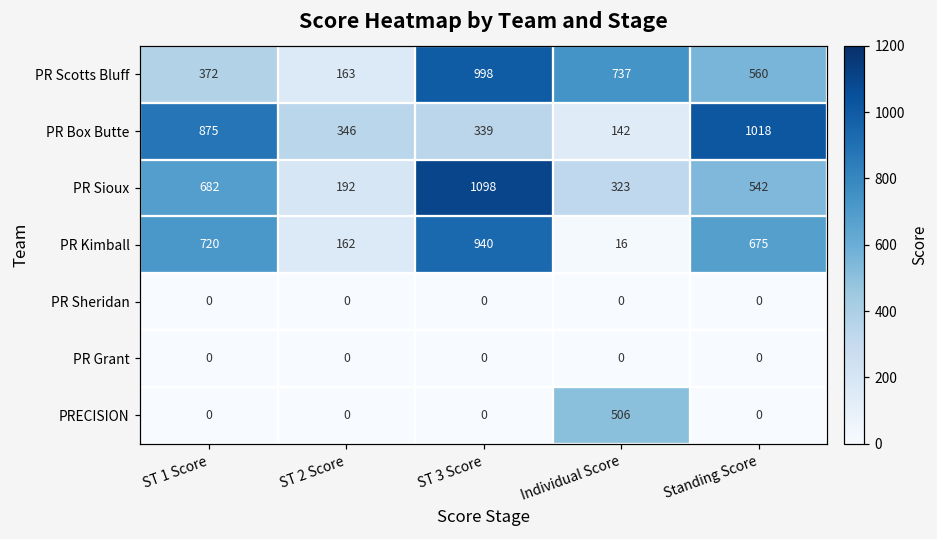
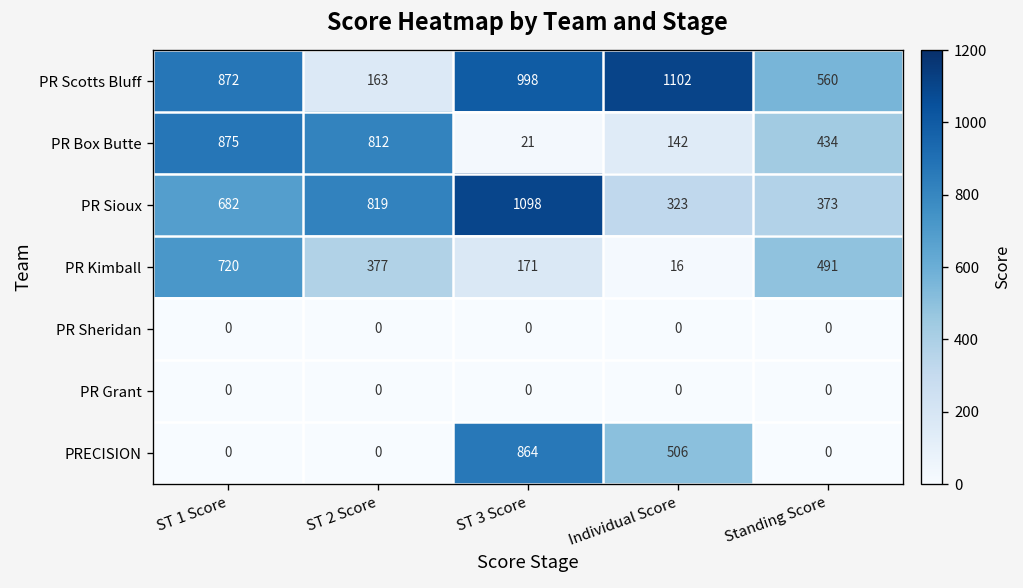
PR Scotts Bluff, ST 1 Score: 372 -> 872
PR Scotts Bluff, Individual Score: 737 -> 1102
PR Box Butte, ST 2 Score: 346 -> 812
PR Box Butte, ST 3 Score: 339 -> 21
PR Box Butte, Standing Score: 1018 -> 434
PR Sioux, ST 2 Score: 192 -> 819
PR Sioux, Standing Score: 542 -> 373
PR Kimball, ST 2 Score: 162 -> 377
PR Kimball, ST 3 Score: 940 -> 171
PR Kimball, Standing Score: 675 -> 491
PRECISION, ST 3 Score: 0 -> 864
